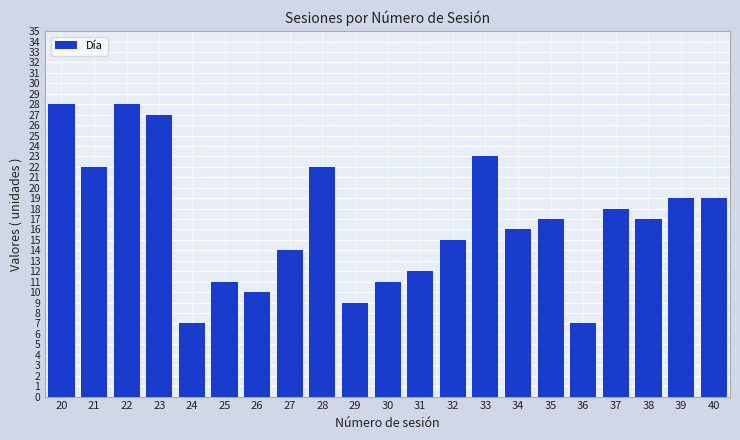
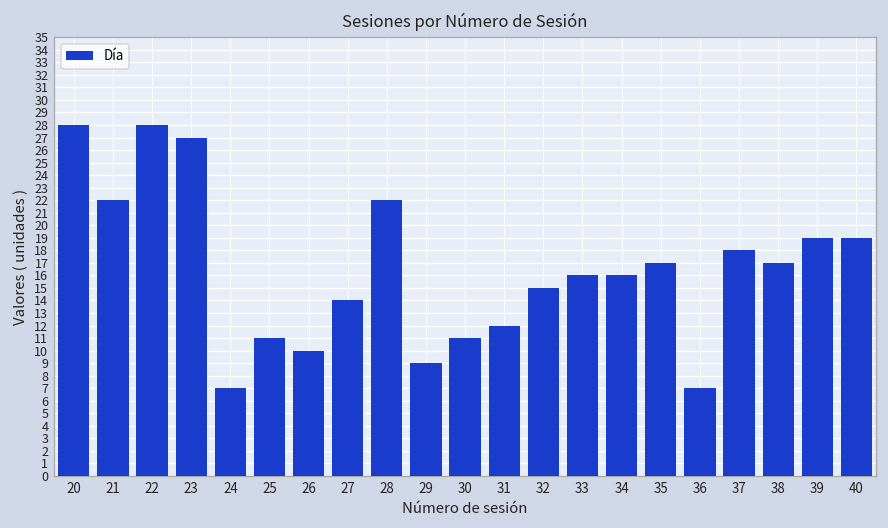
33: 23 -> 16
